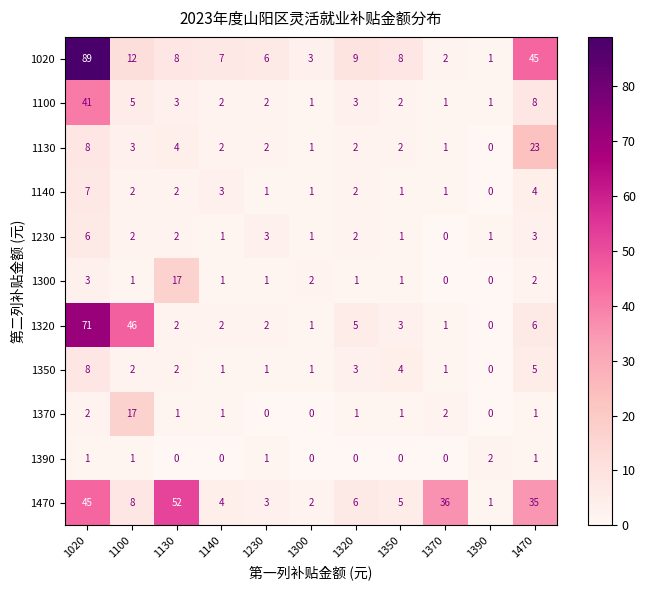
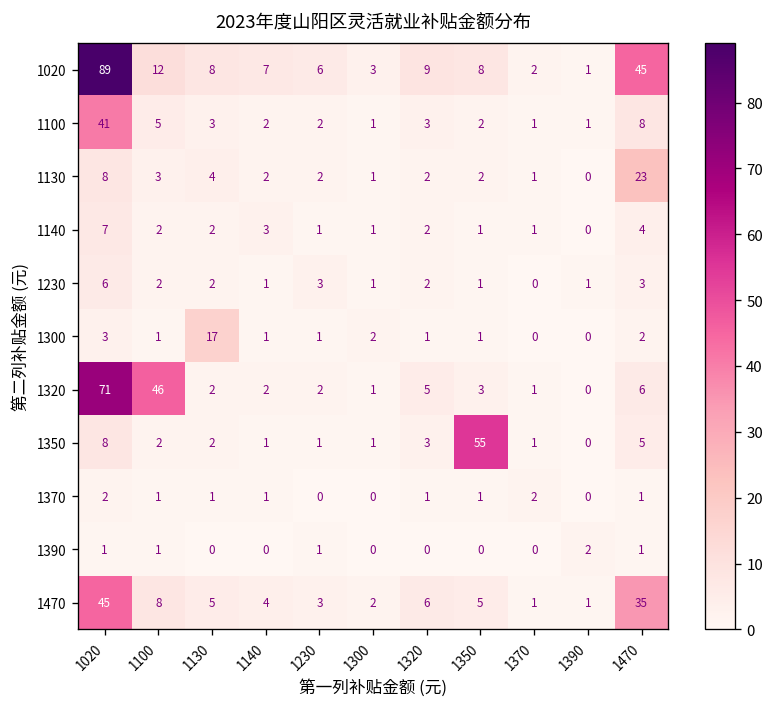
1350, 1350: 4 -> 55
1370, 1100: 17 -> 1
1470, 1130: 52 -> 5
1470, 1370: 36 -> 1
